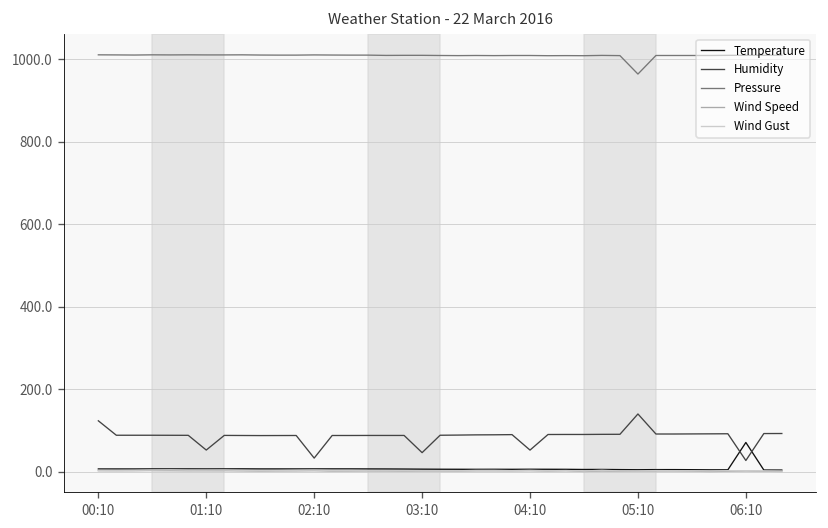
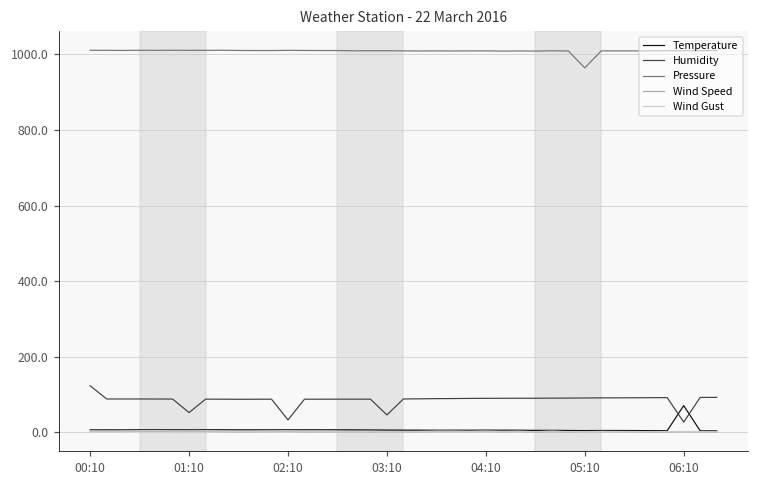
Humidity, 04:10: 50 -> 90
Humidity, 05:10: 140 -> 90
